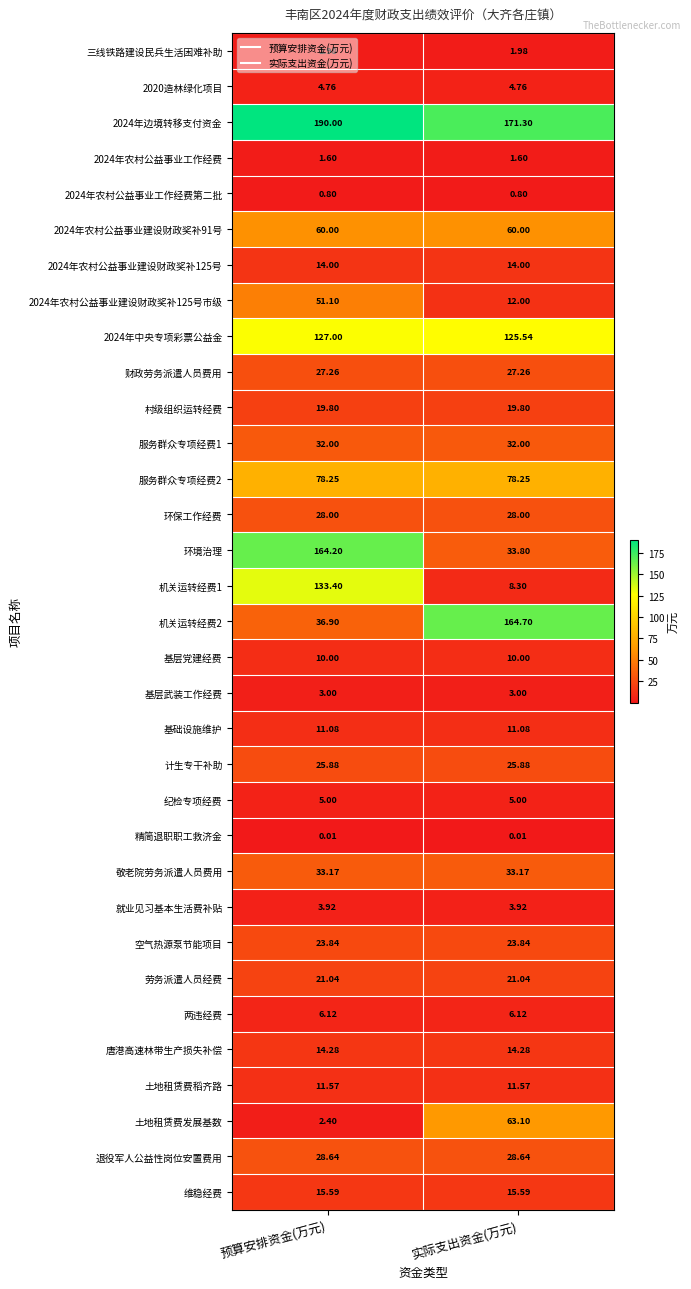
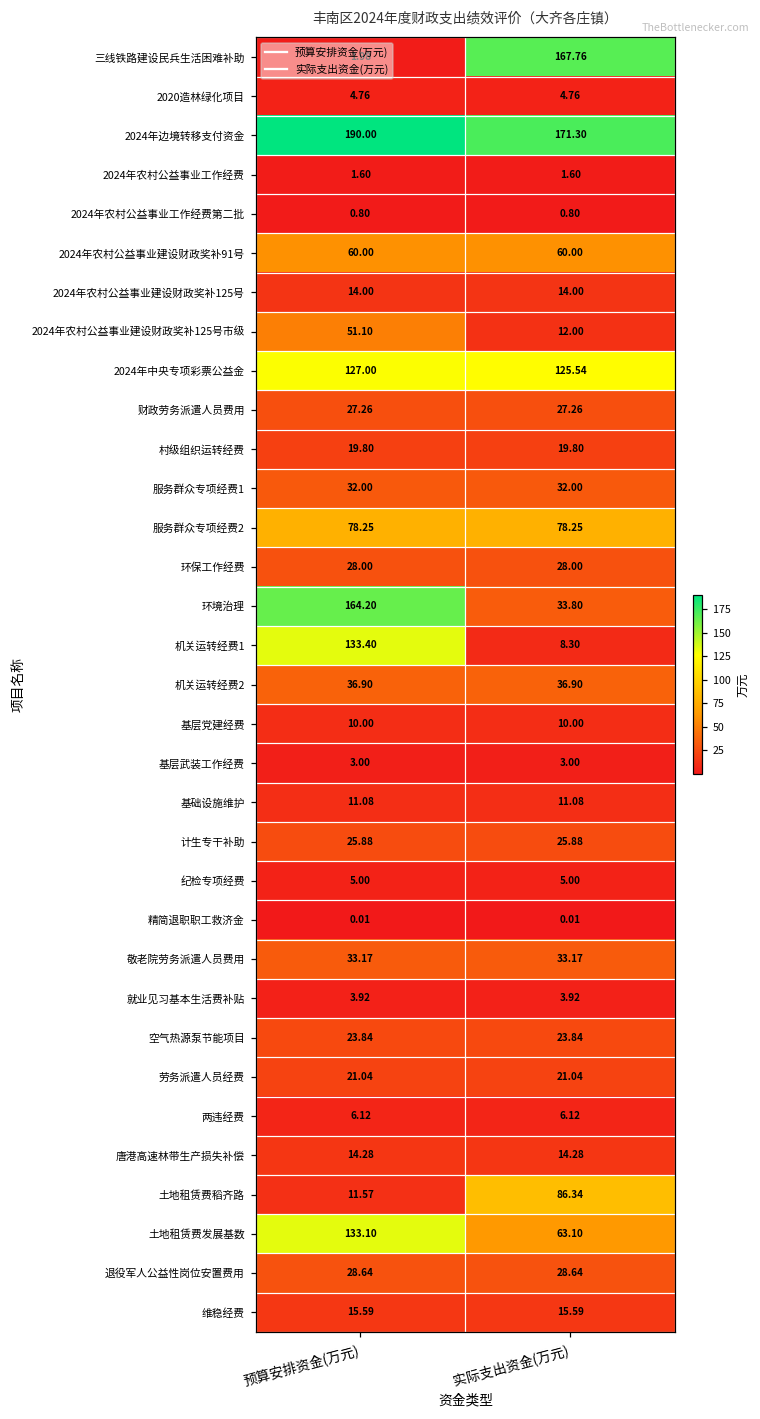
三线铁路建设民兵生活困难补助, 实际支出资金(万元): 1.98 -> 167.76
机关运转经费2, 实际支出资金(万元): 164.70 -> 36.90
土地租赁费稻齐路, 实际支出资金(万元): 11.57 -> 86.34
土地租赁费发展基数, 预算安排资金(万元): 2.40 -> 133.10
